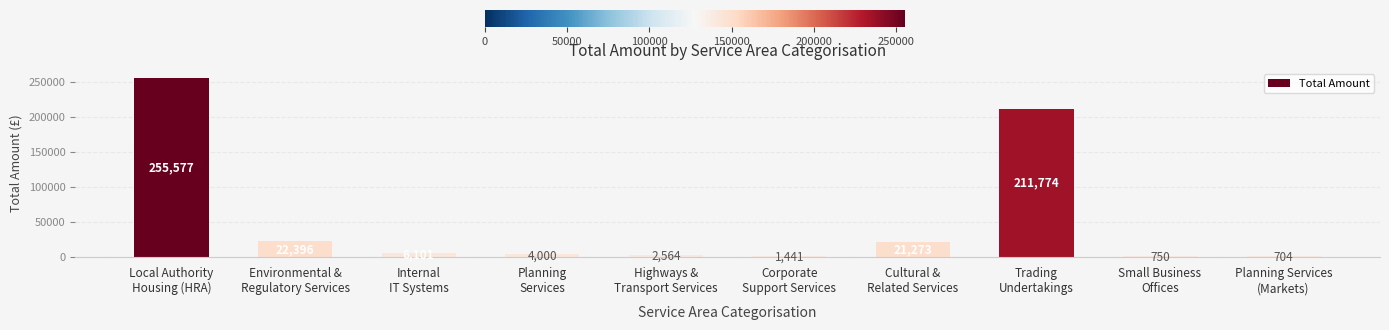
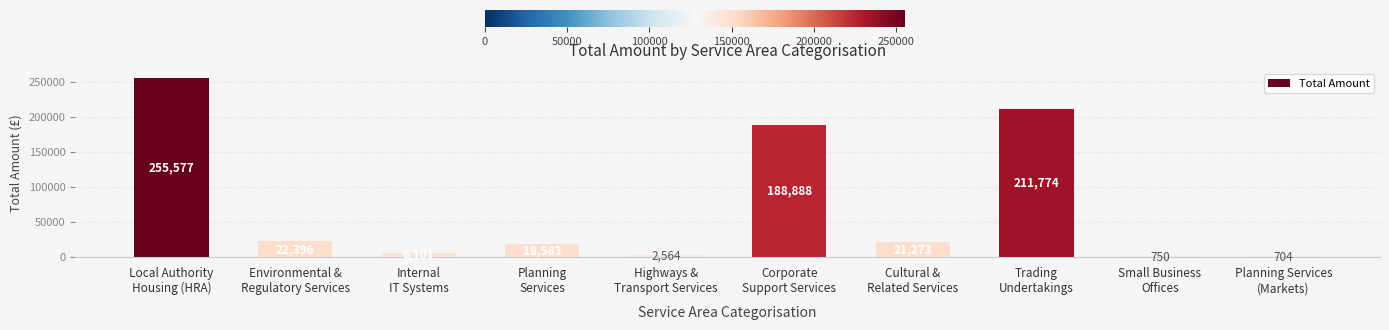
Planning Services: 4,000 -> 18,583
Corporate Support Services: 1,441 -> 188,888
